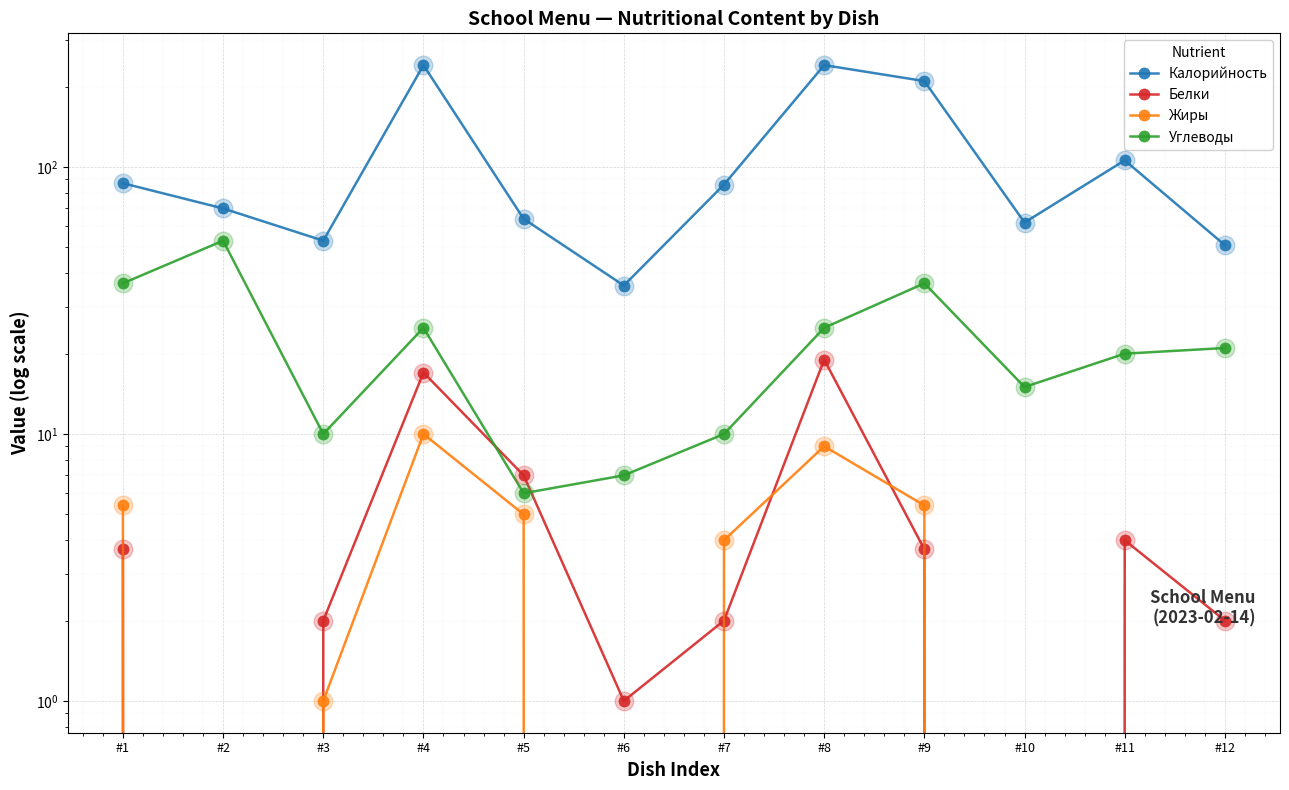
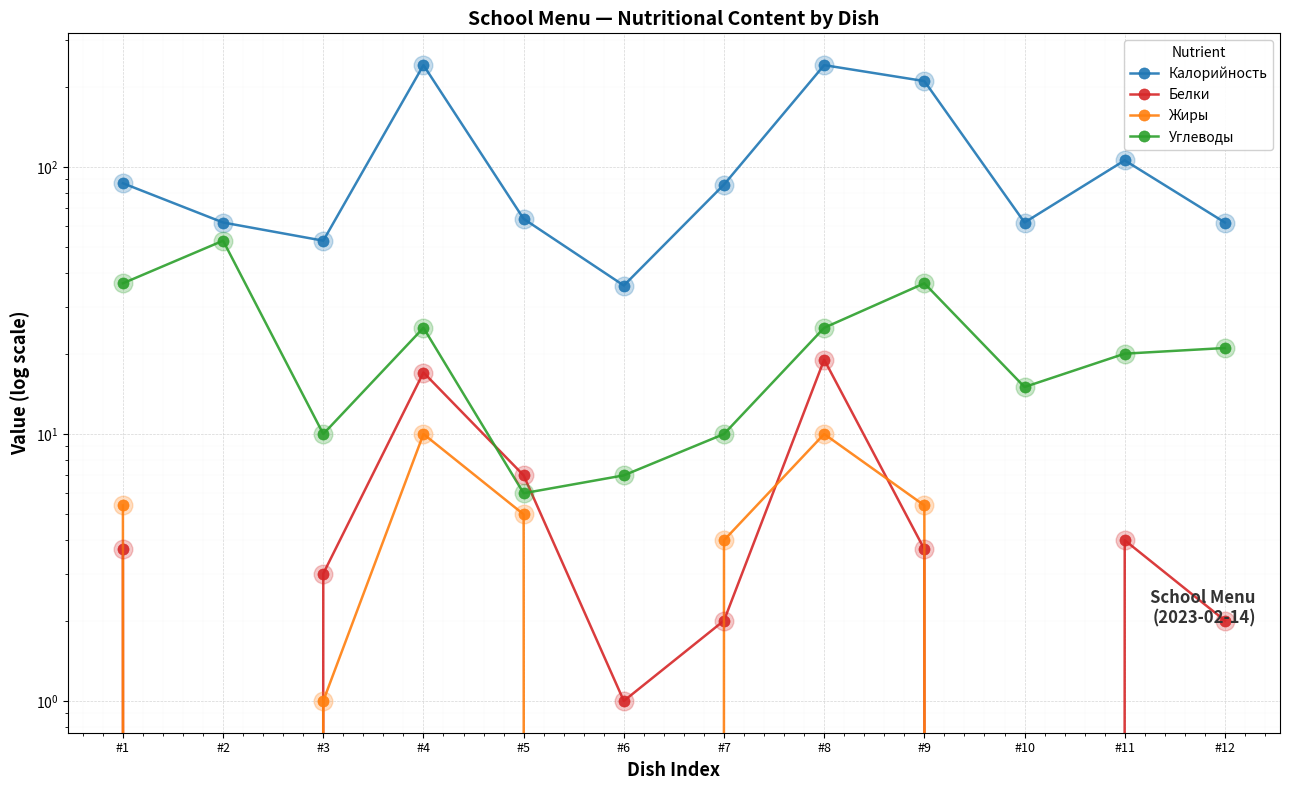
Калорийность, #2: 70 -> 62
Белки, #3: 2 -> 3
Жиры, #8: 9 -> 10
Калорийность, #12: 51 -> 62
